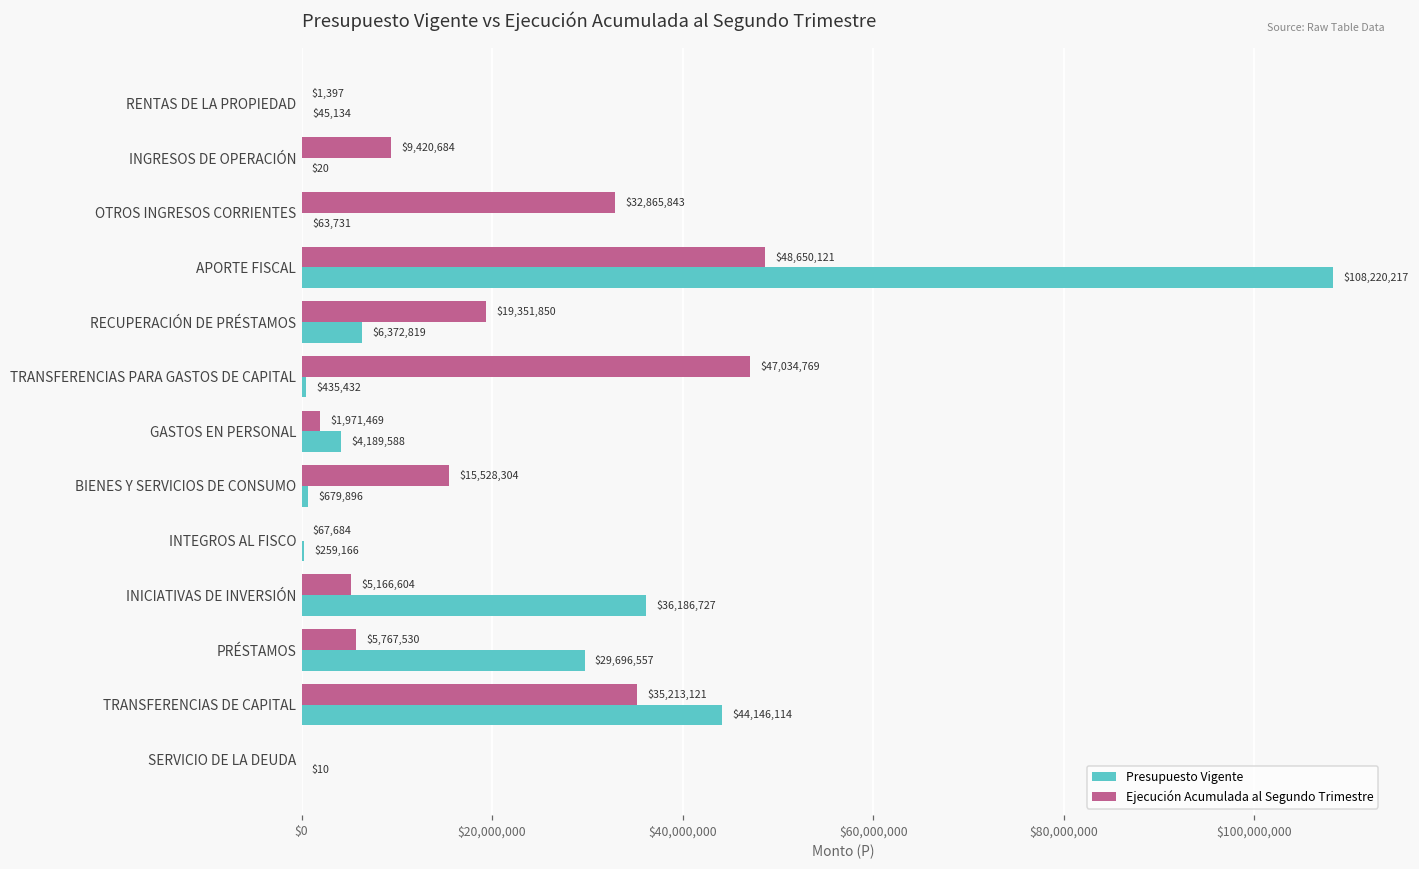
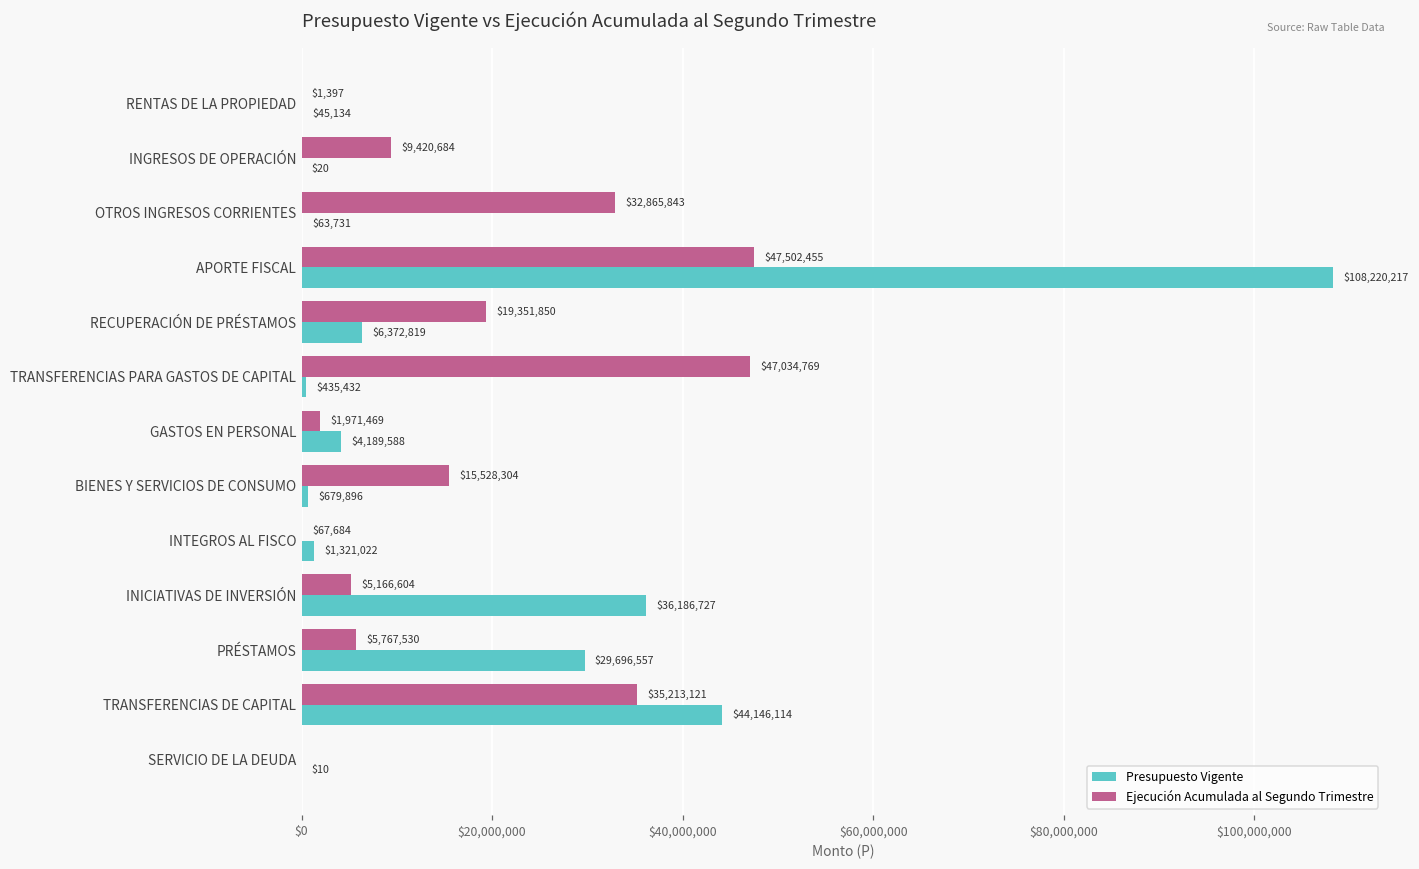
Ejecución Acumulada al Segundo Trimestre, APORTE FISCAL: $48,650,121 -> $47,502,455
Presupuesto Vigente, INTEGROS AL FISCO: $259,166 -> $1,321,022
